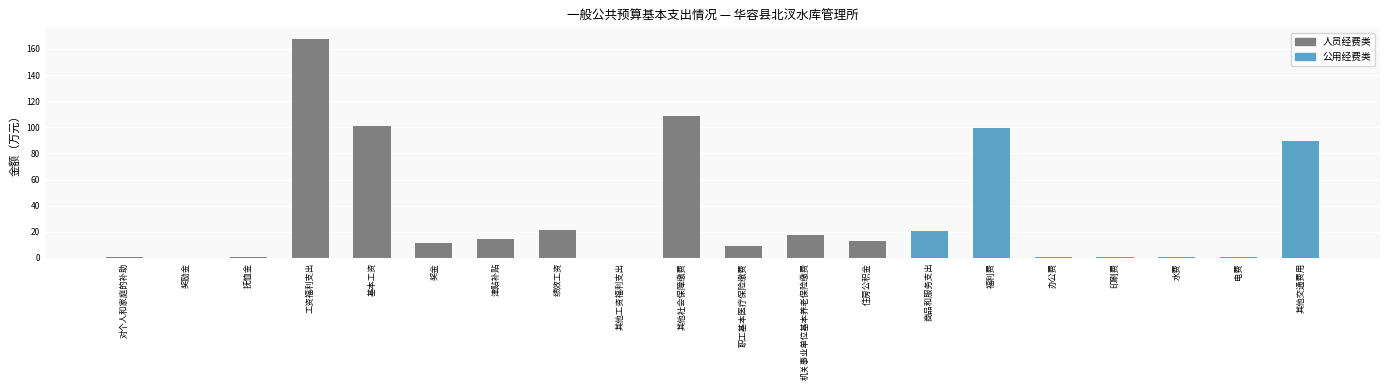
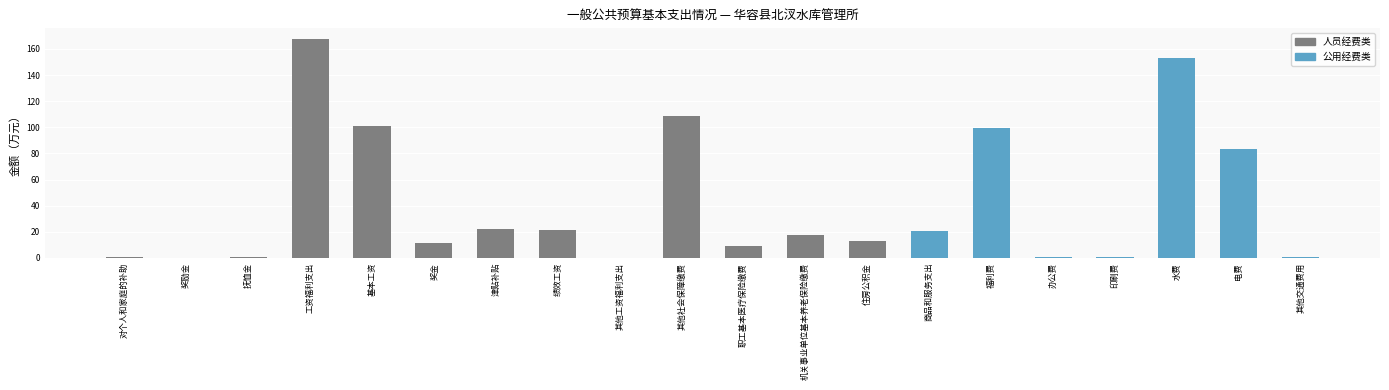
津贴补贴: 15 -> 22
水费: 1 -> 153
电费: 1 -> 83
其他交通费用: 90 -> 1
